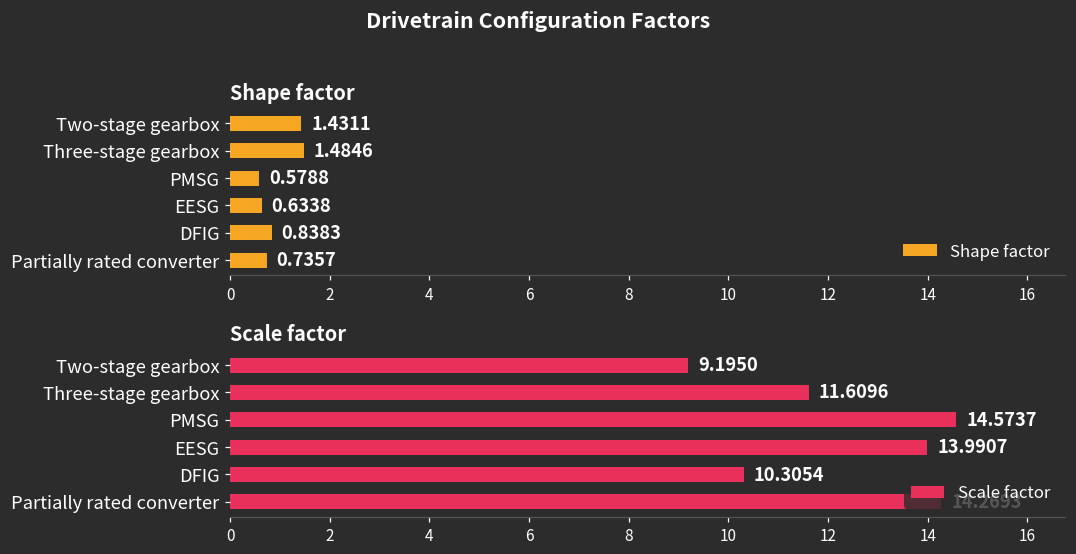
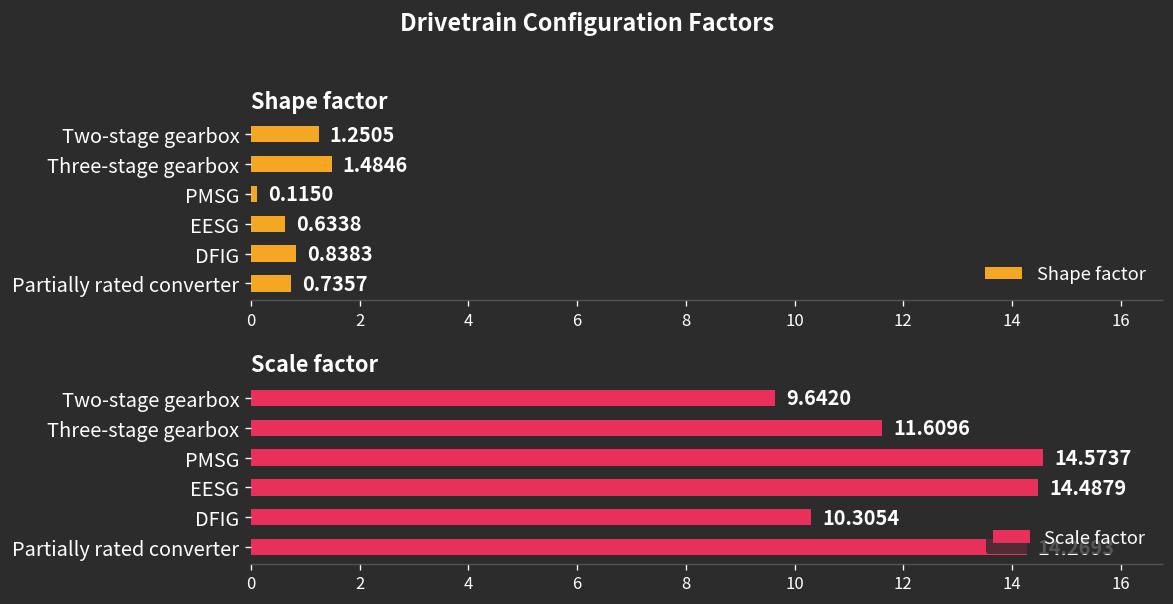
Shape factor, Two-stage gearbox: 1.4311 -> 1.2505
Shape factor, PMSG: 0.5788 -> 0.1150
Scale factor, Two-stage gearbox: 9.1950 -> 9.6420
Scale factor, EESG: 13.9907 -> 14.4879
